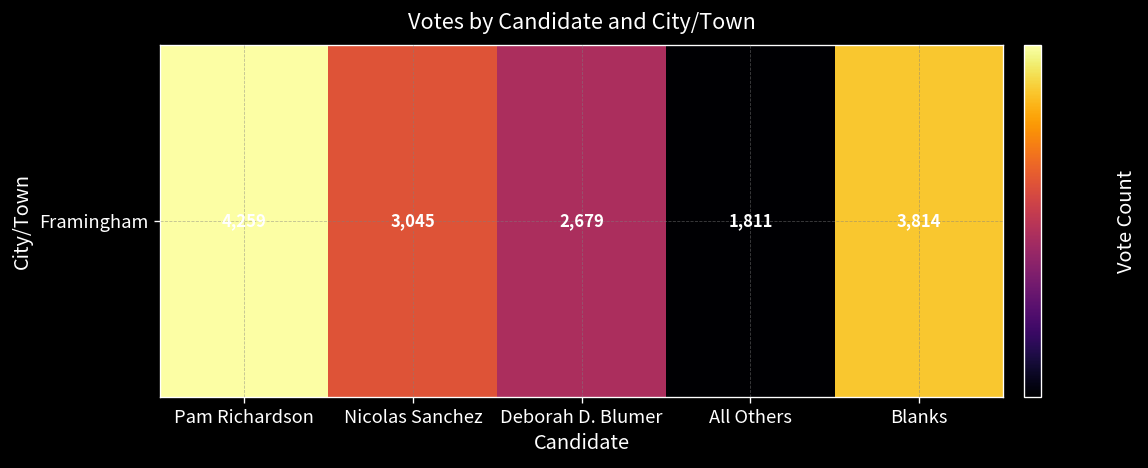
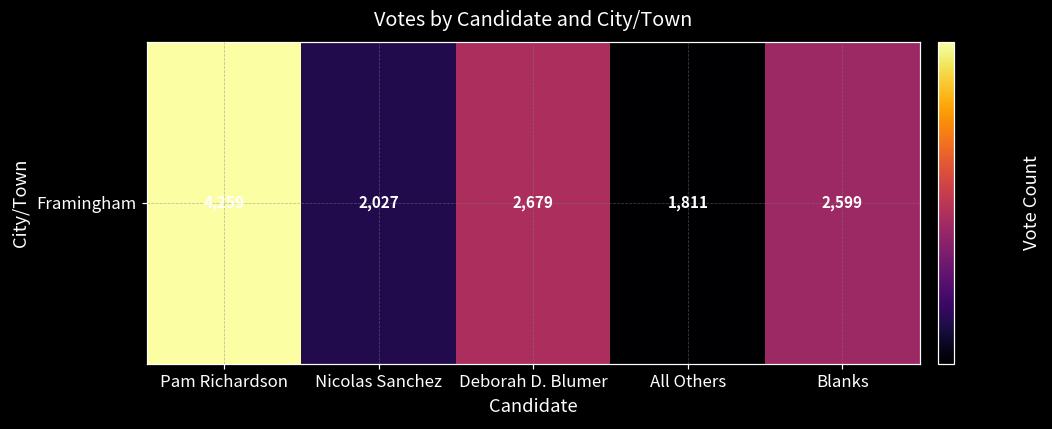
Framingham, Nicolas Sanchez: 3,045 -> 2,027
Framingham, Blanks: 3,814 -> 2,599
